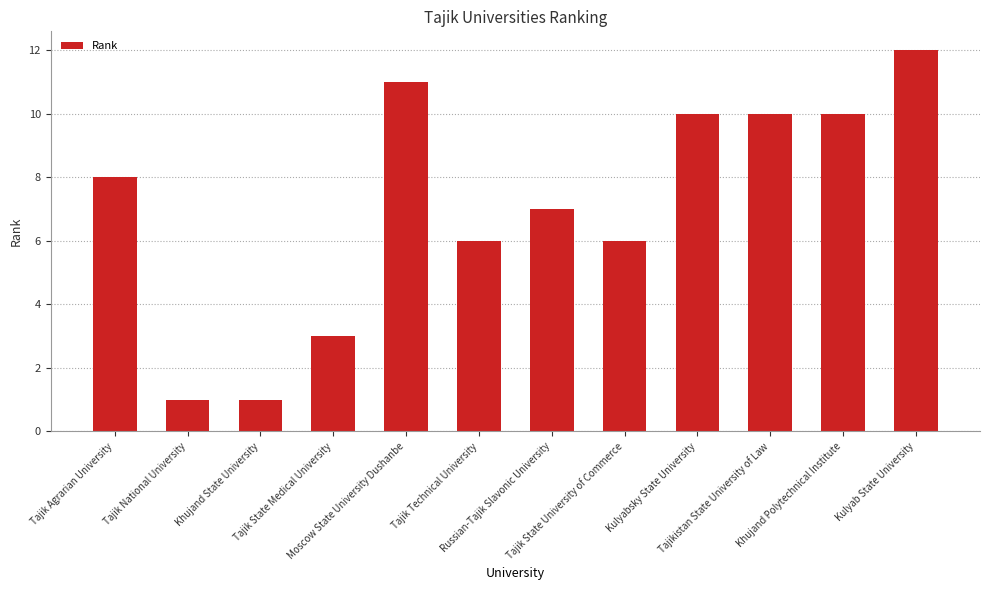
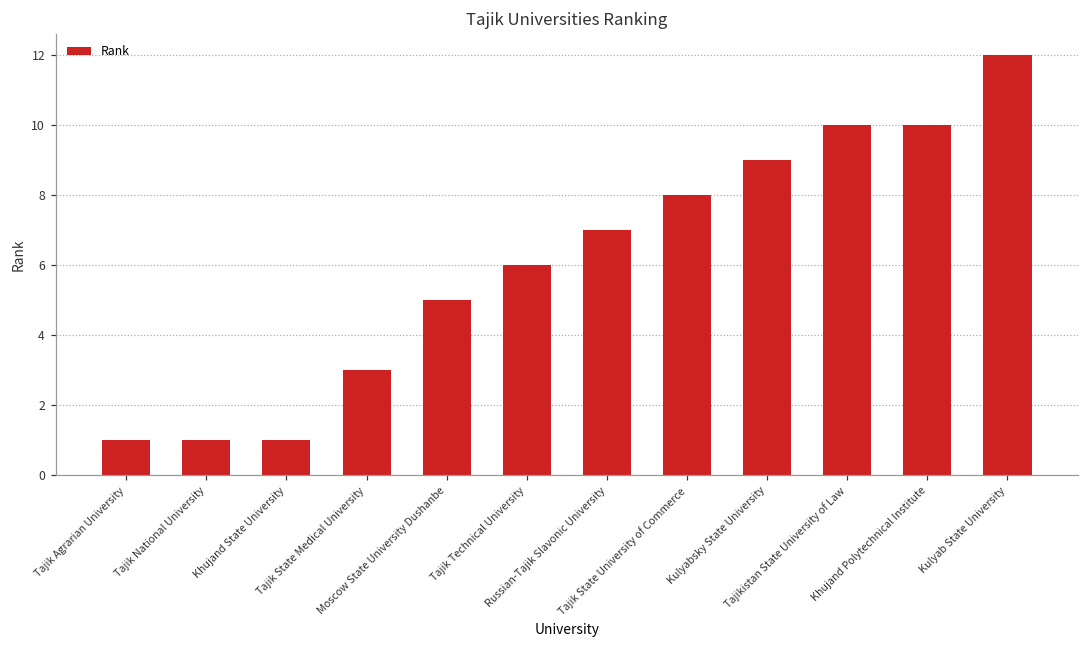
Tajik Agrarian University: 8 -> 1
Moscow State University Dushanbe: 11 -> 5
Tajik State University of Commerce: 6 -> 8
Kulyabsky State University: 10 -> 9
